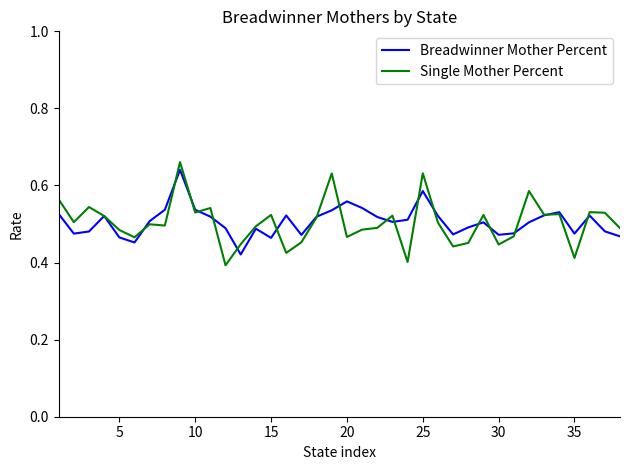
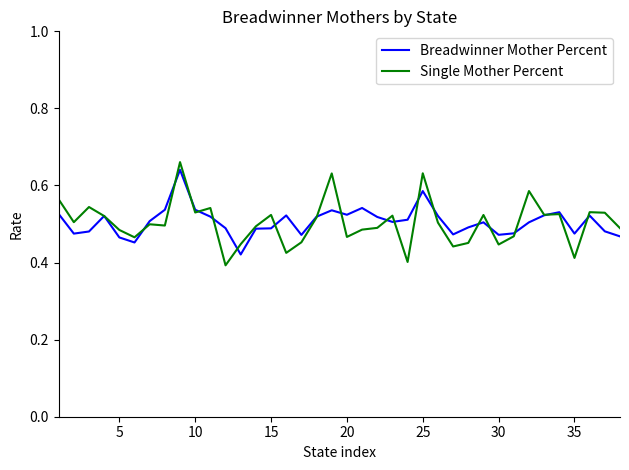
Breadwinner Mother Percent, 15: 0.46 -> 0.49
Breadwinner Mother Percent, 20: 0.56 -> 0.52
